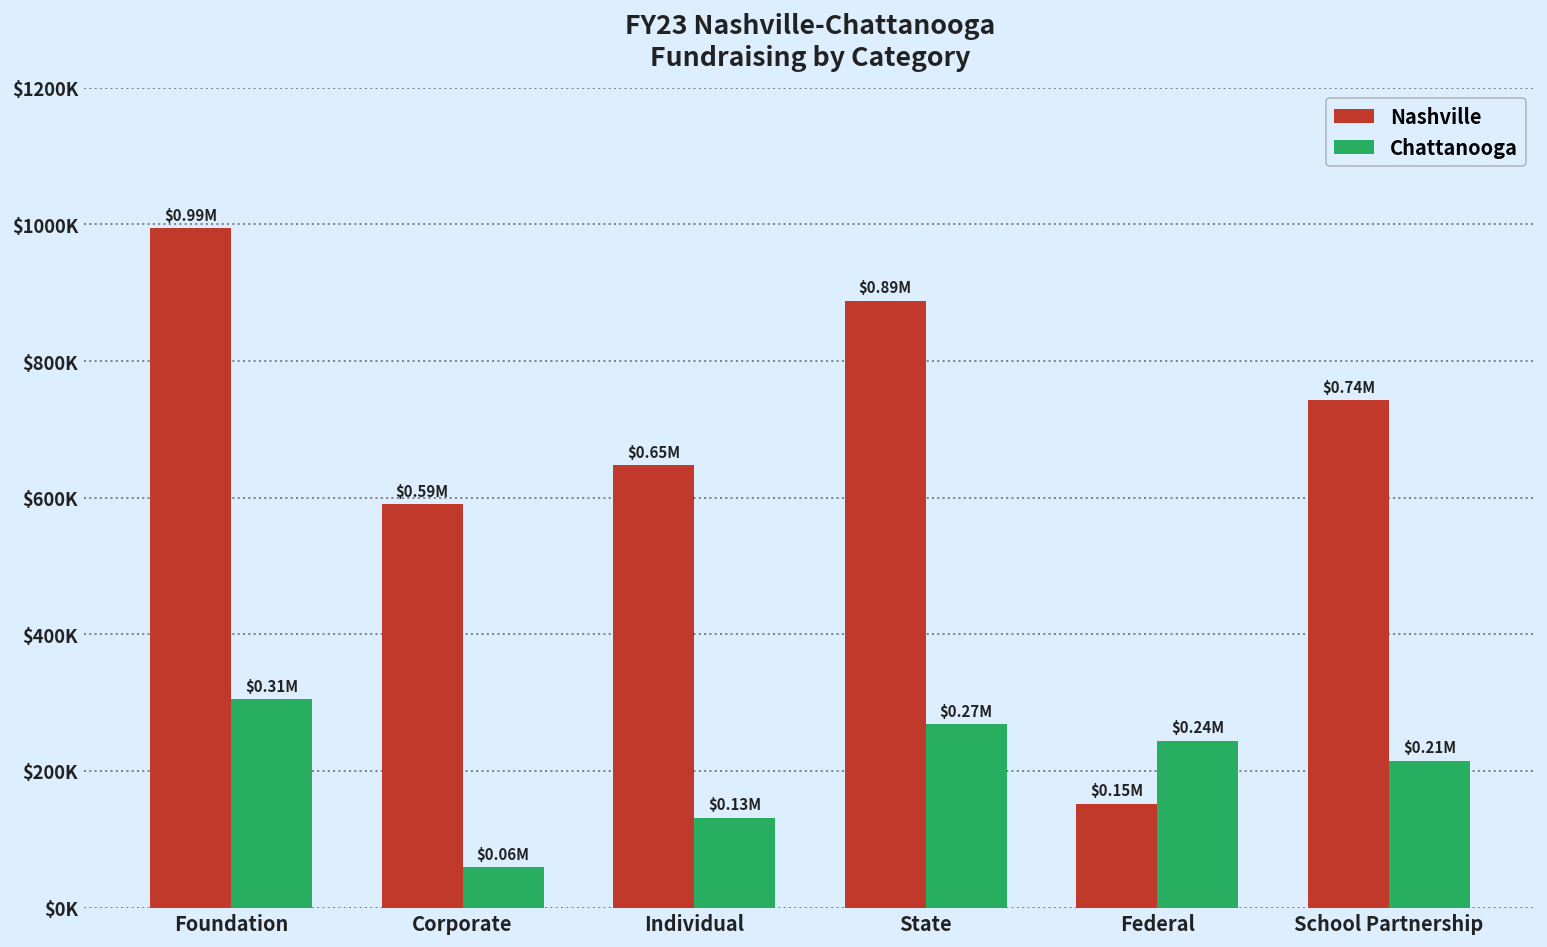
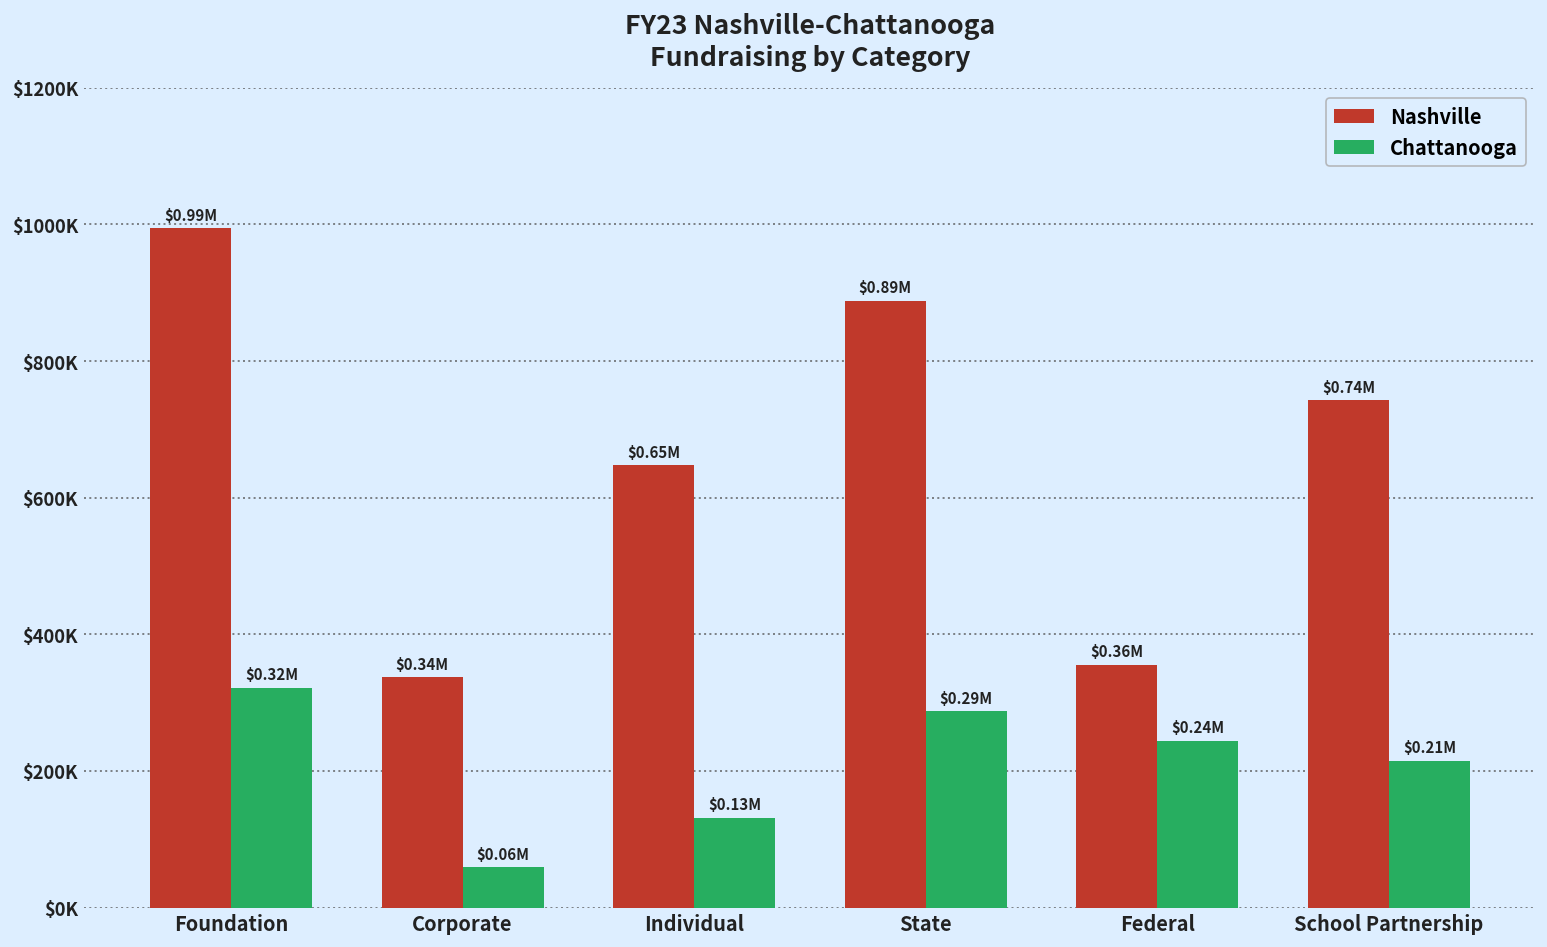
Chattanooga, Foundation: $0.31M -> $0.32M
Nashville, Corporate: $0.59M -> $0.34M
Chattanooga, State: $0.27M -> $0.29M
Nashville, Federal: $0.15M -> $0.36M
